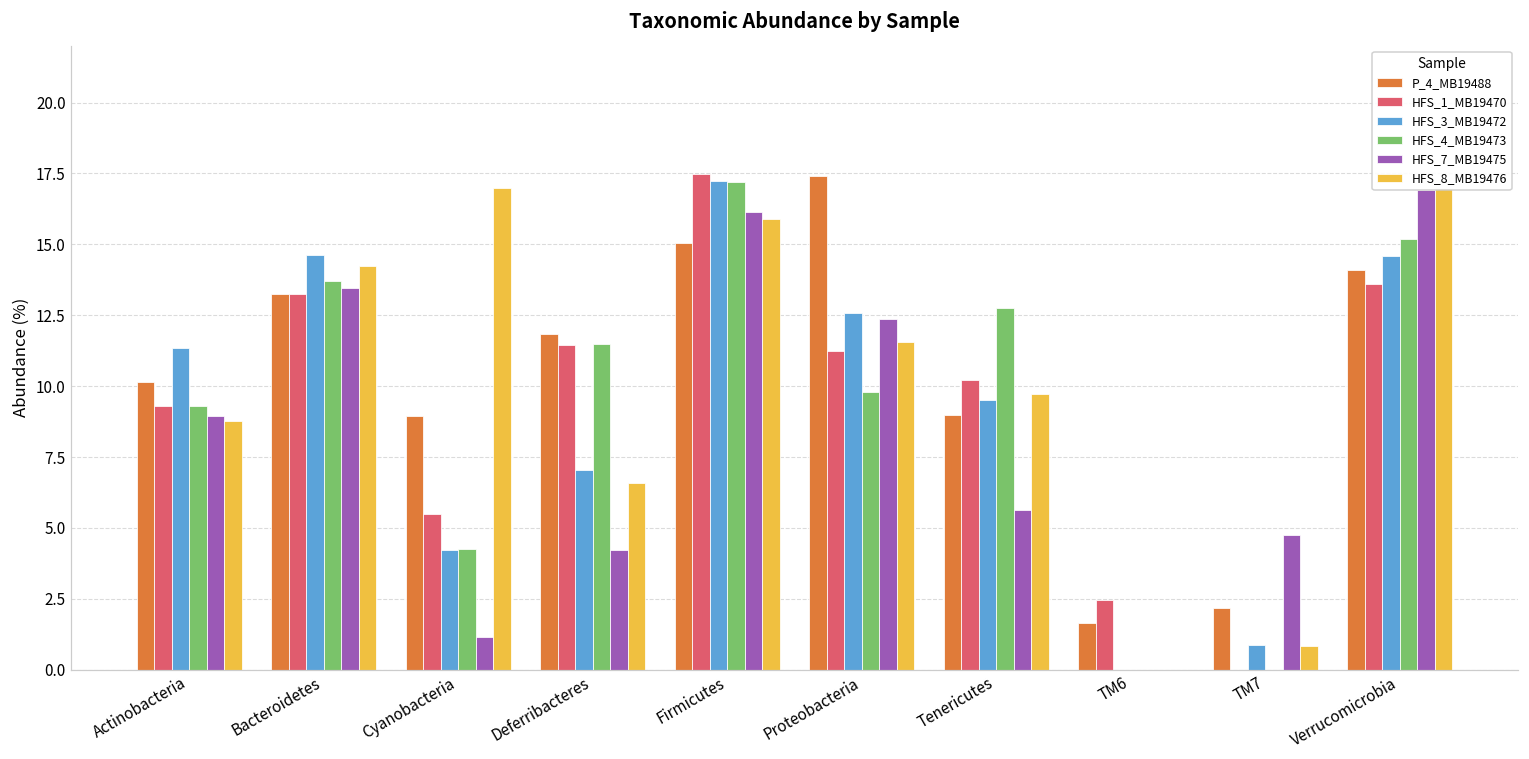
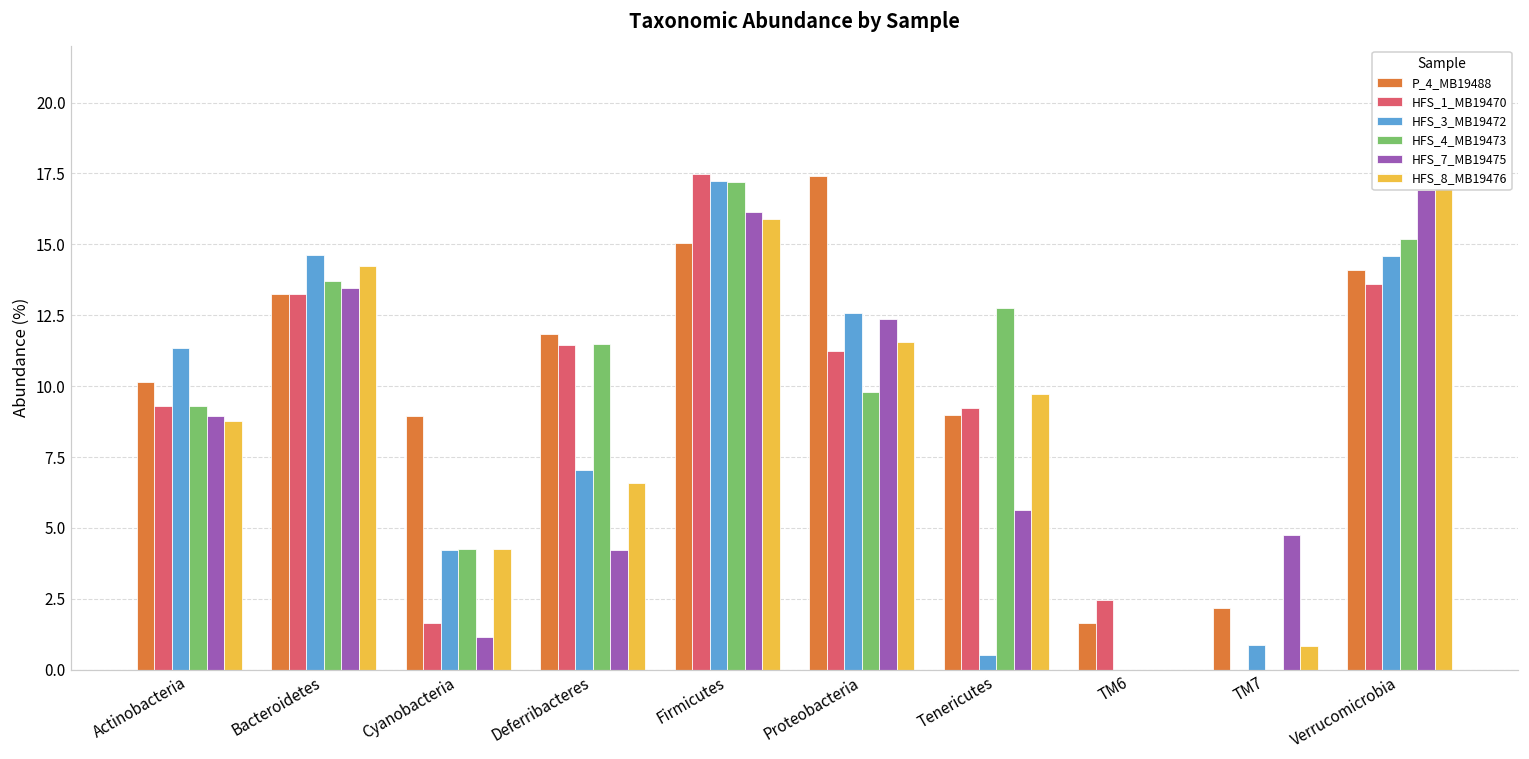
HFS_1_MB19470, Cyanobacteria: 5.5 -> 1.6
HFS_8_MB19476, Cyanobacteria: 17.0 -> 4.3
HFS_1_MB19470, Tenericutes: 10.2 -> 9.2
HFS_3_MB19472, Tenericutes: 9.5 -> 0.5
